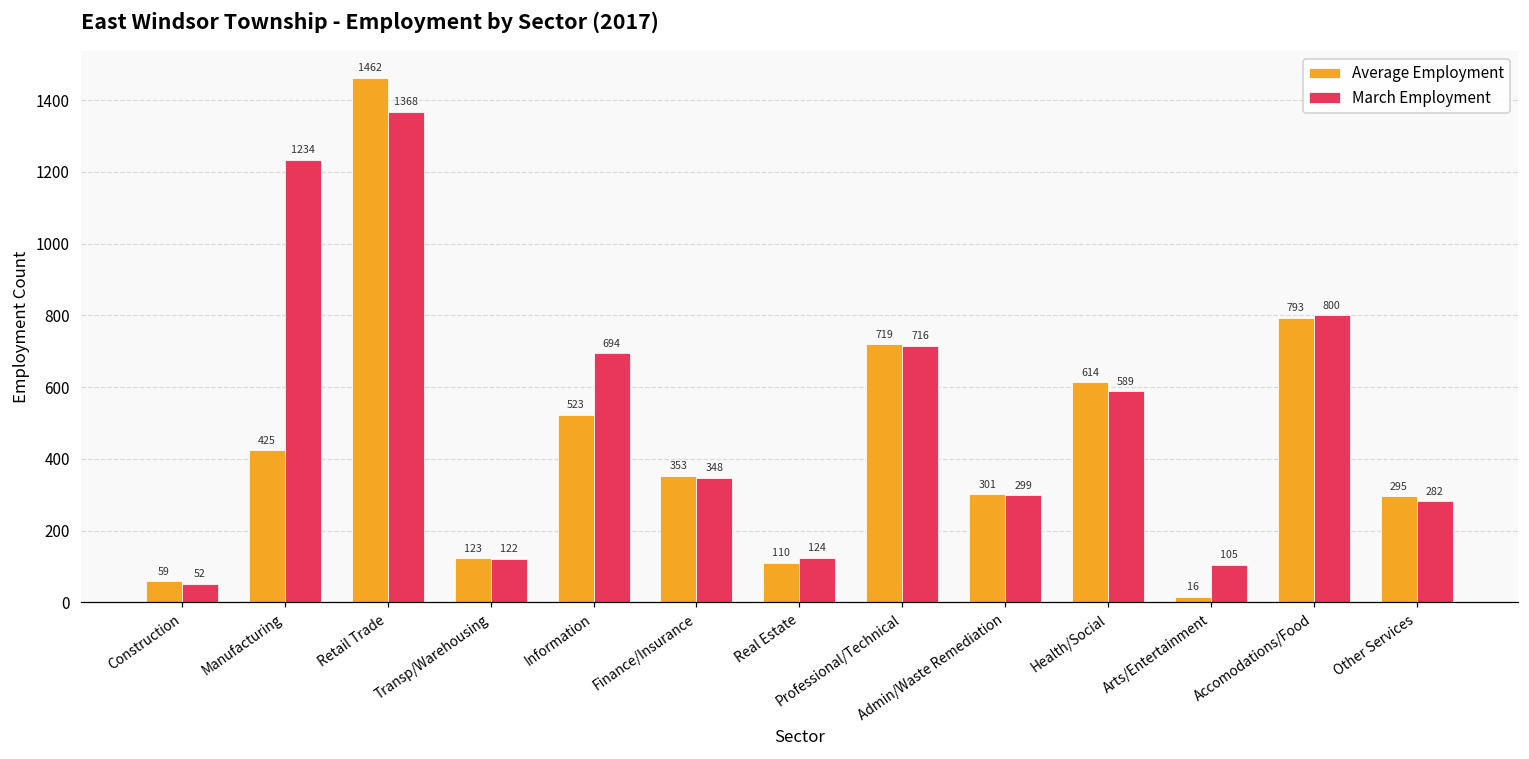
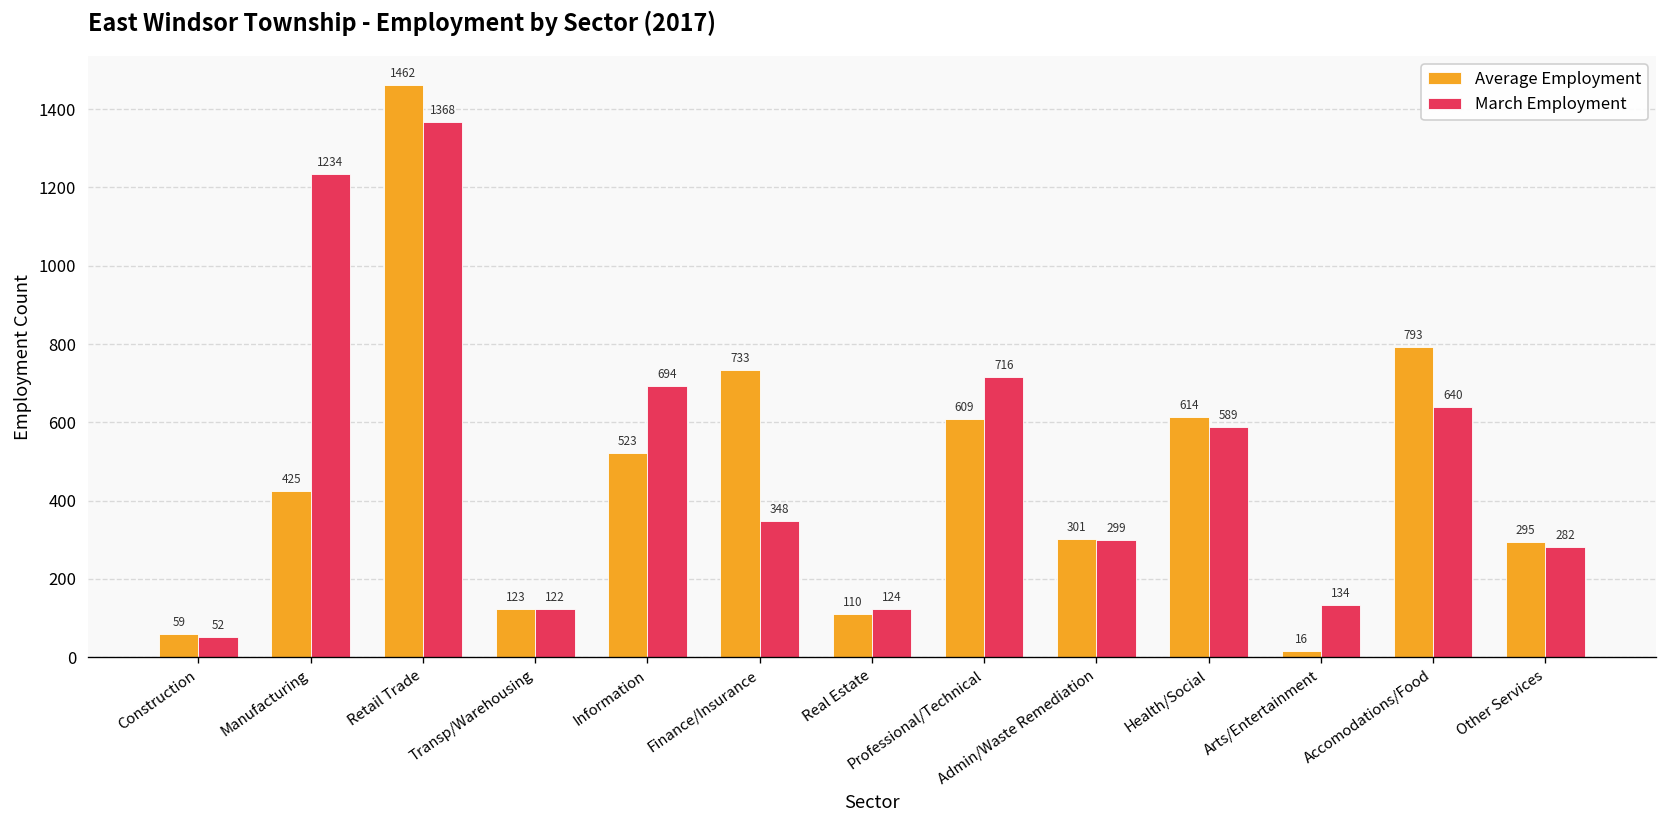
Average Employment, Finance/Insurance: 353 -> 733
Average Employment, Professional/Technical: 719 -> 609
March Employment, Arts/Entertainment: 105 -> 134
March Employment, Accomodations/Food: 800 -> 640
